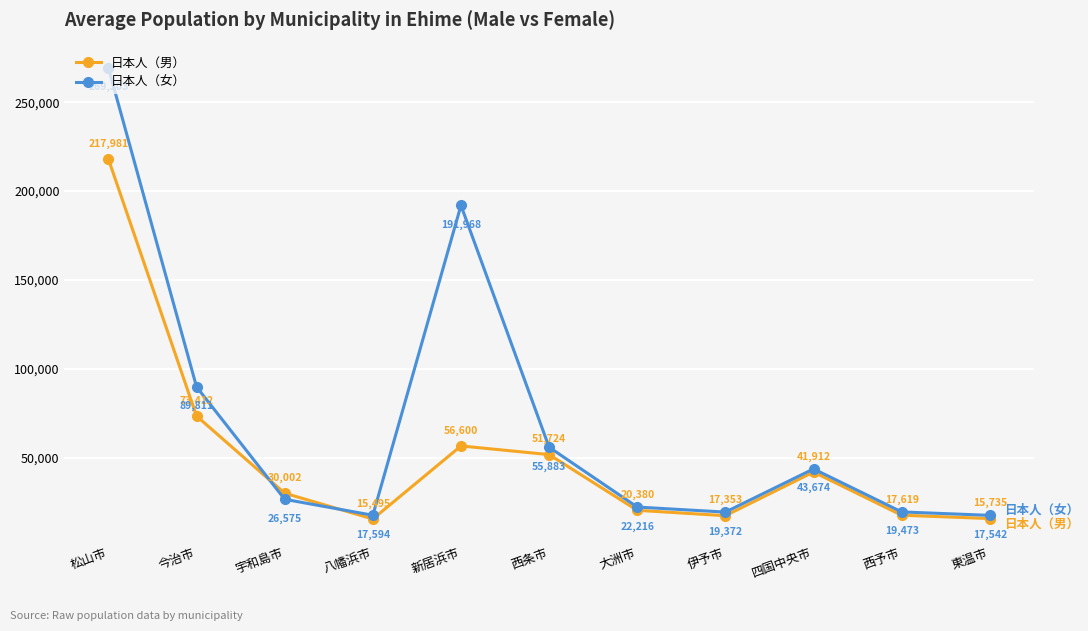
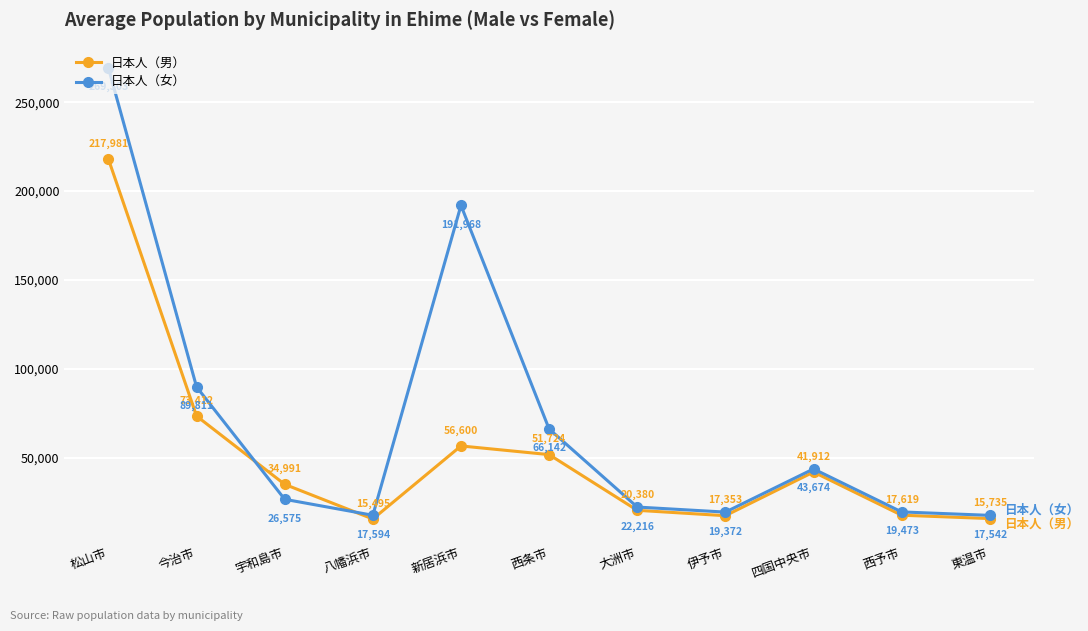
日本人（男）, 宇和島市: 30,002 -> 34,991
日本人（女）, 西条市: 55,883 -> 66,142
